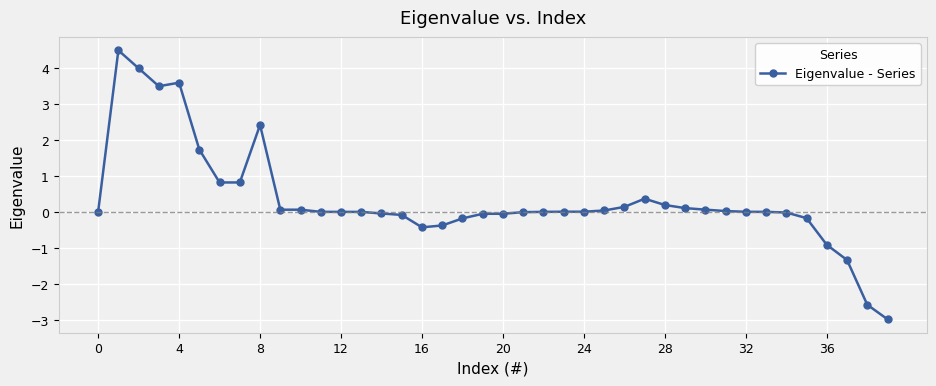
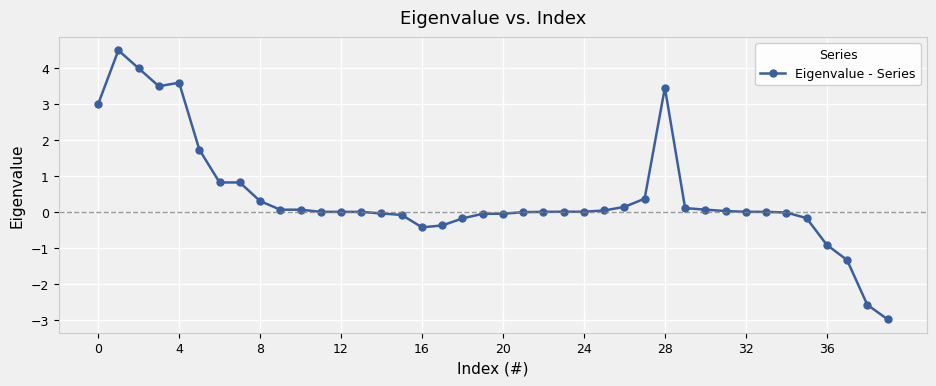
0: 0 -> 3
8: 2.4 -> 0.3
28: 0.2 -> 3.5
